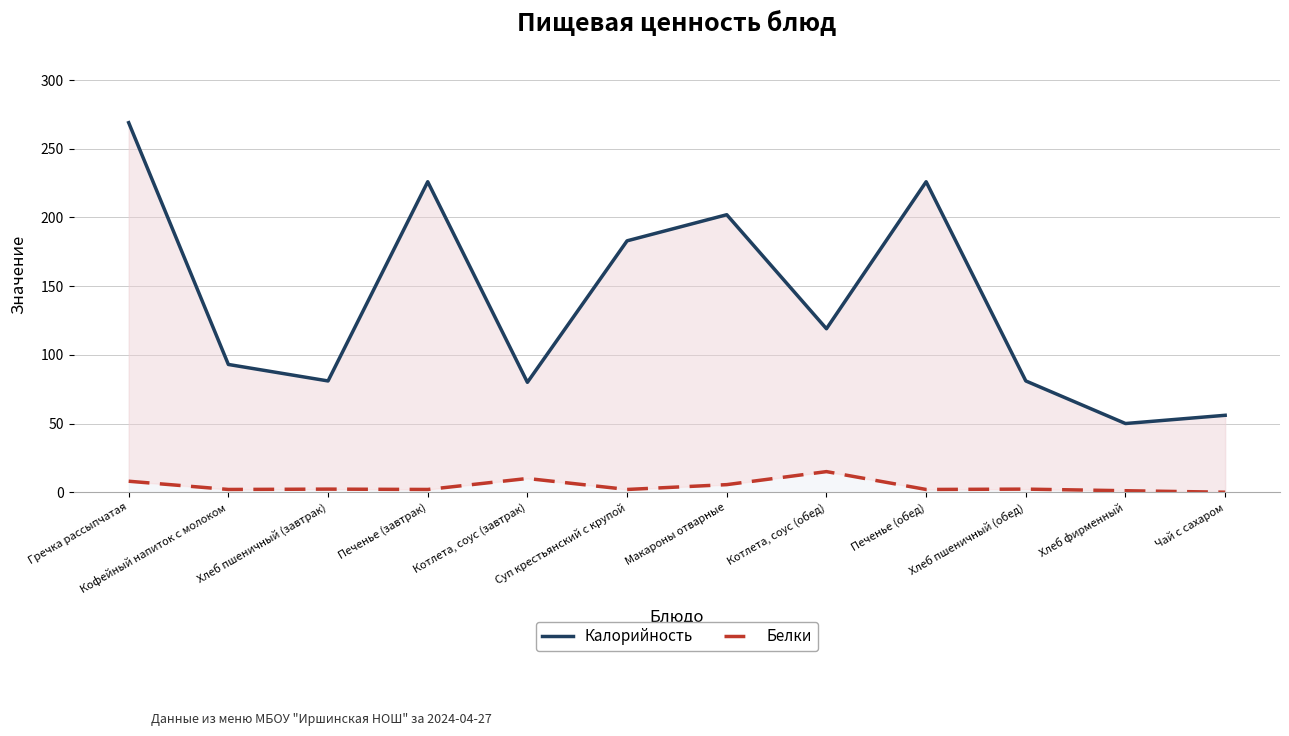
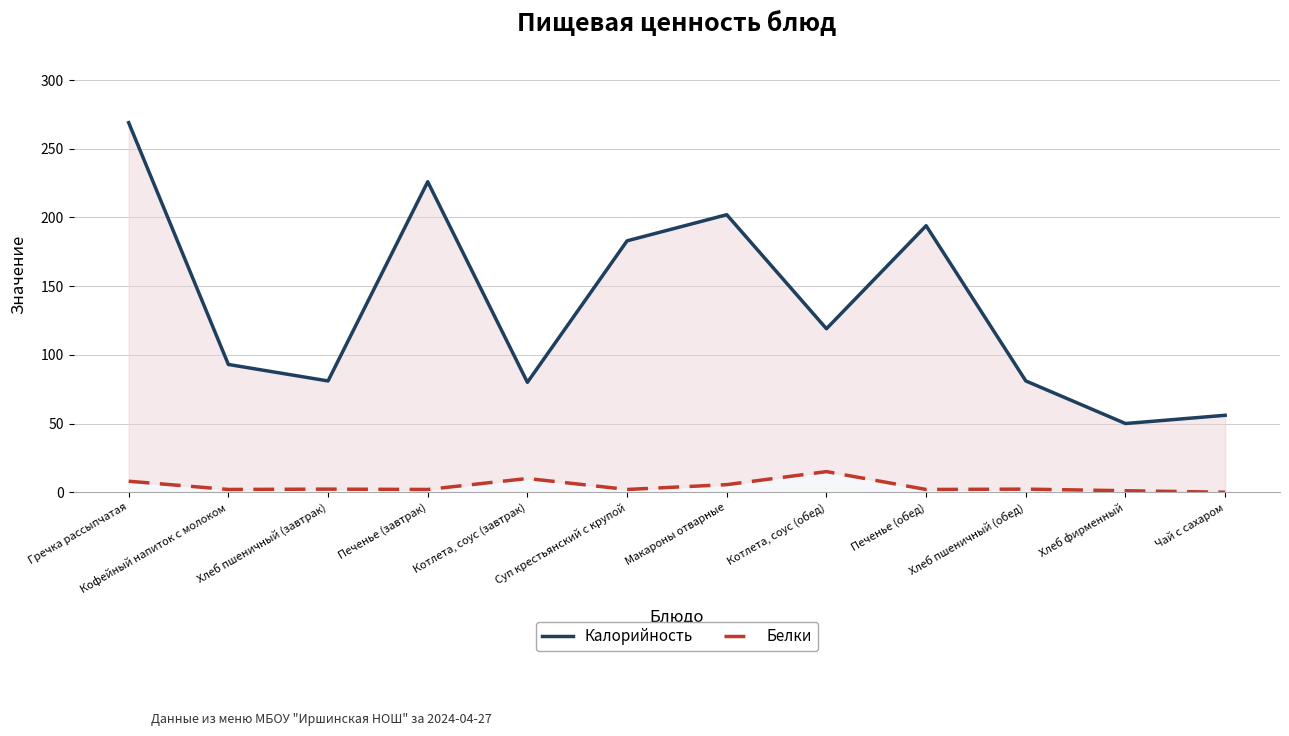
Калорийность, Печенье (обед): 226 -> 194
